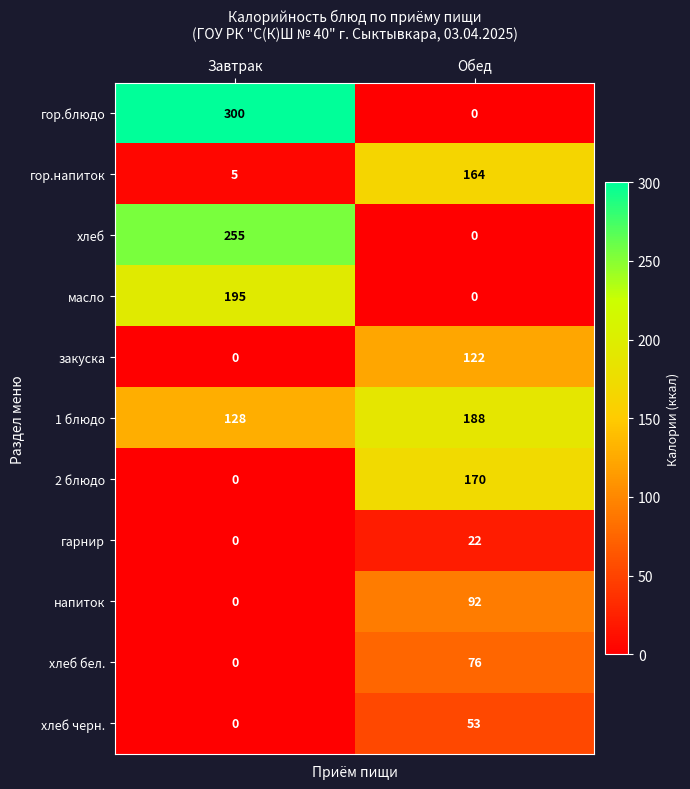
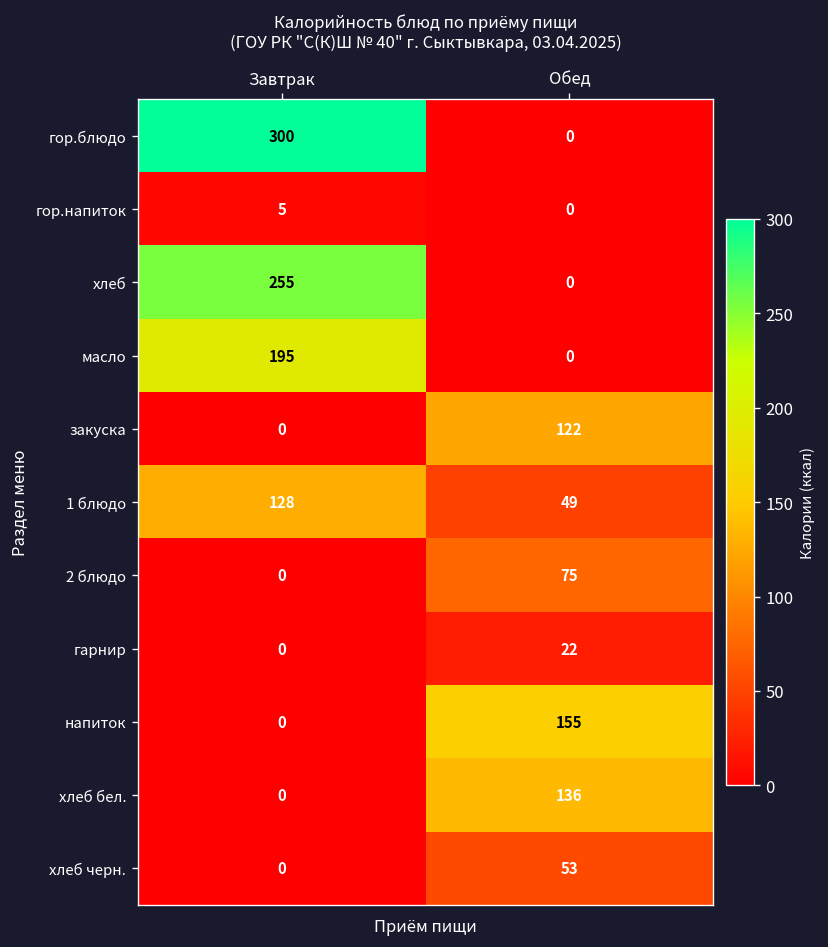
гор.напиток, Обед: 164 -> 0
1 блюдо, Обед: 188 -> 49
2 блюдо, Обед: 170 -> 75
напиток, Обед: 92 -> 155
хлеб бел., Обед: 76 -> 136
